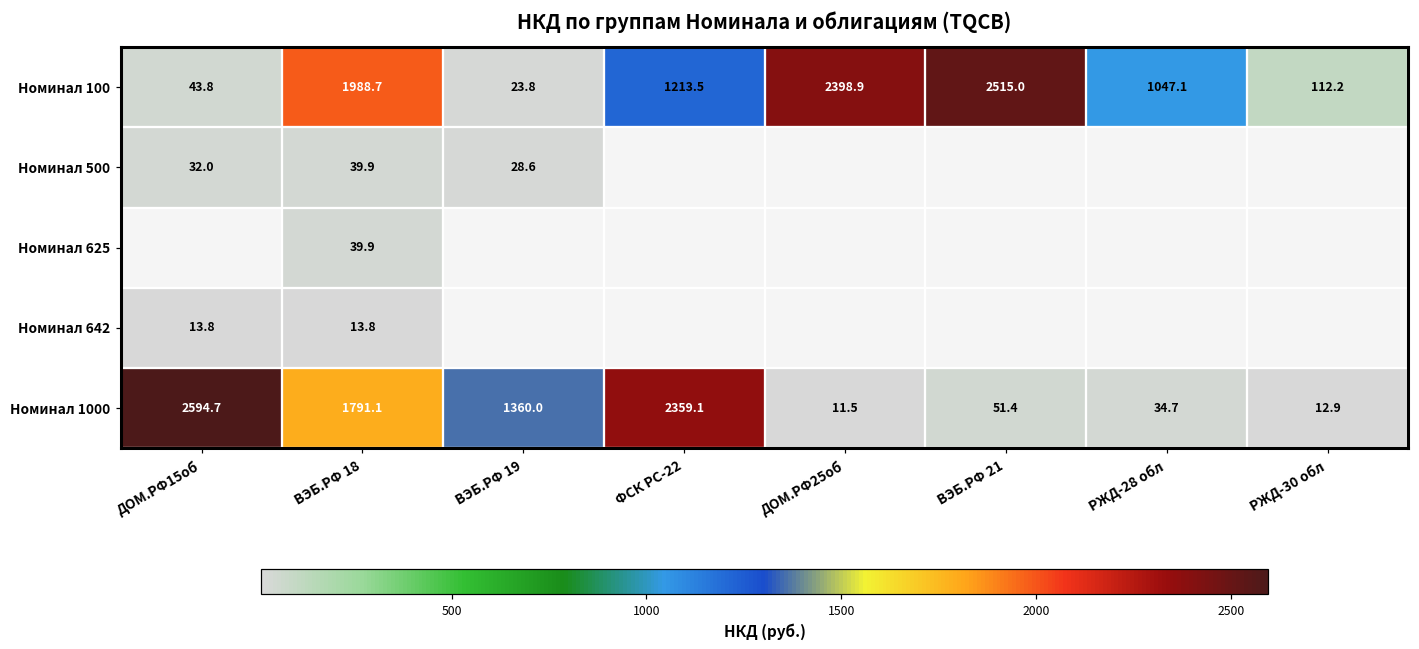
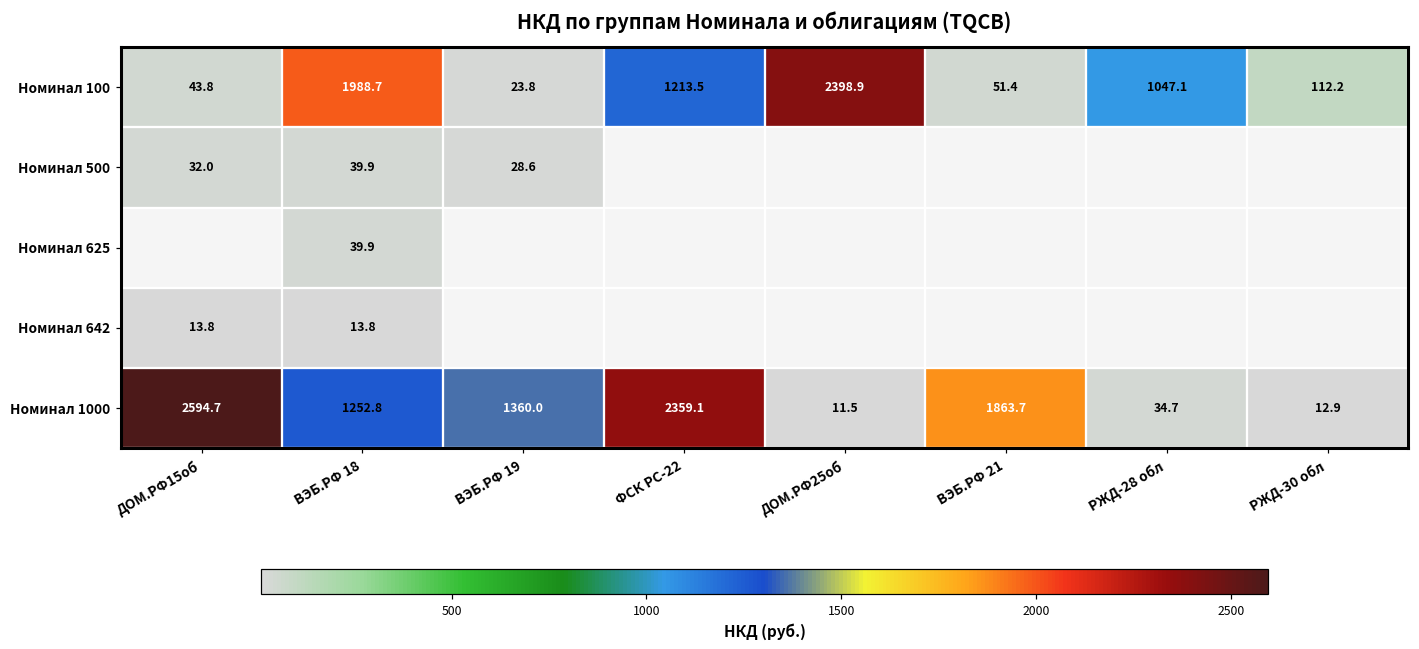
Номинал 100, ВЭБ.РФ 21: 2515.0 -> 51.4
Номинал 1000, ВЭБ.РФ 18: 1791.1 -> 1252.8
Номинал 1000, ВЭБ.РФ 21: 51.4 -> 1863.7
